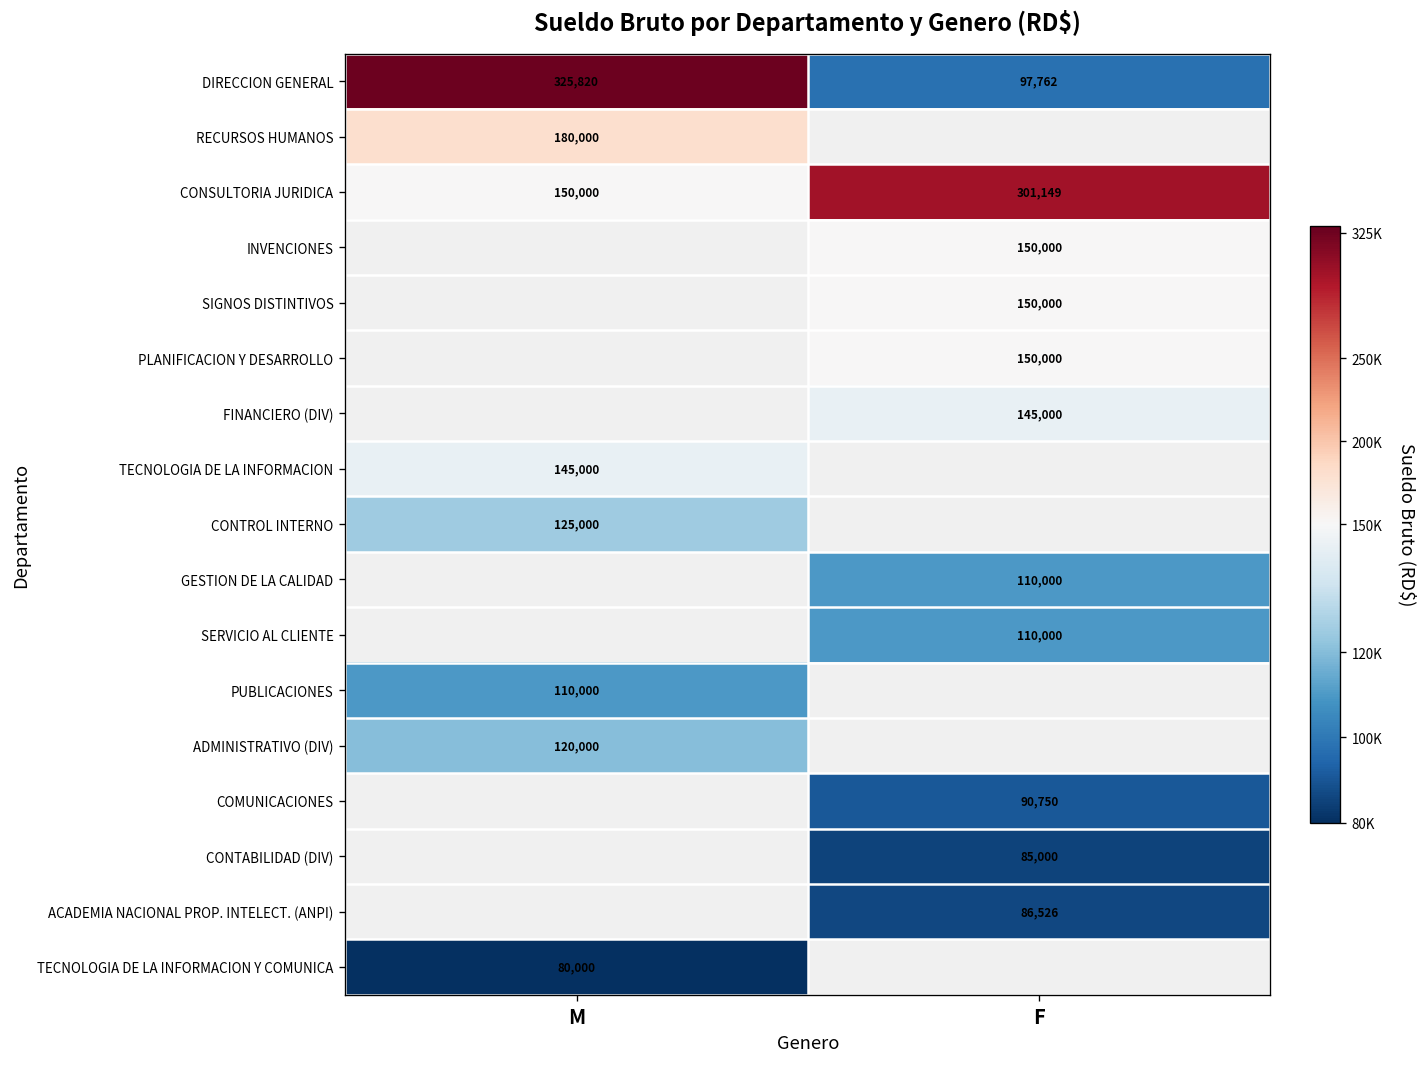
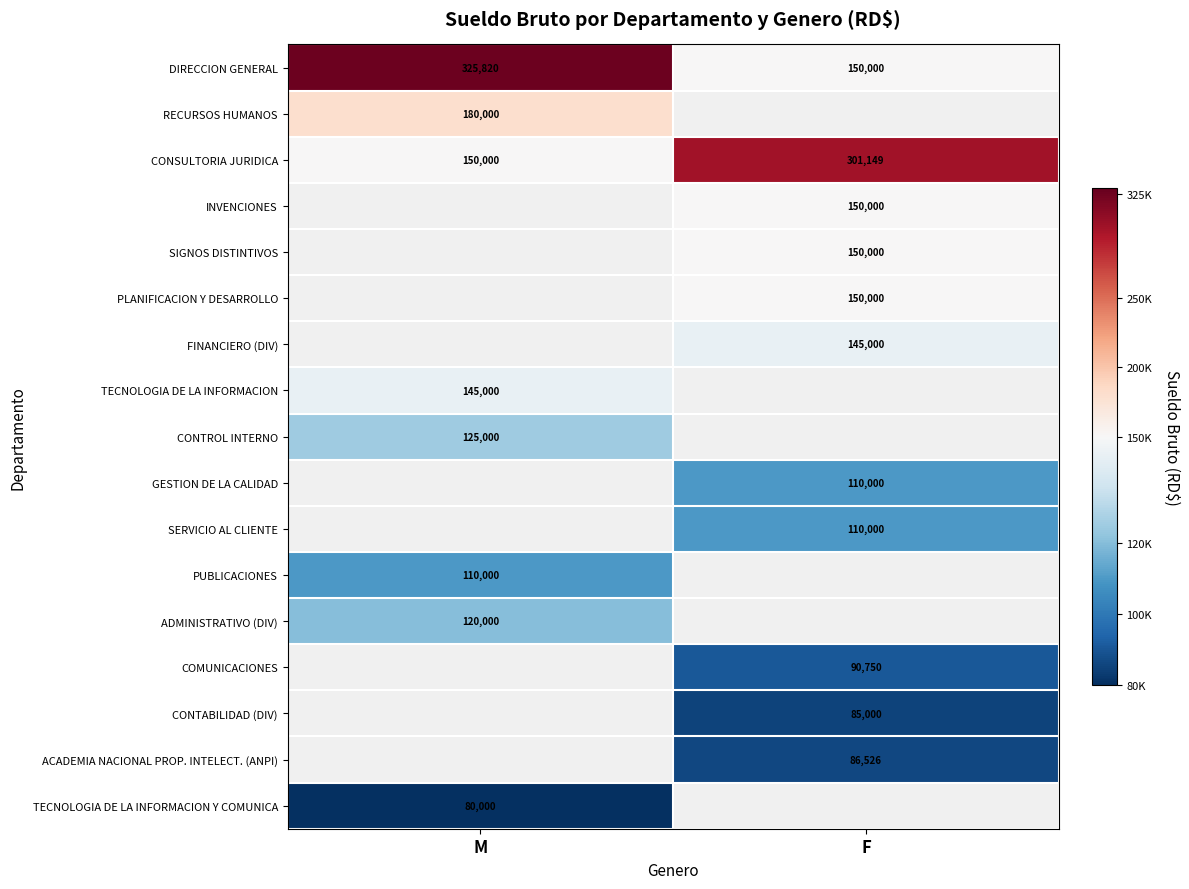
DIRECCION GENERAL, F: 97,762 -> 150,000
